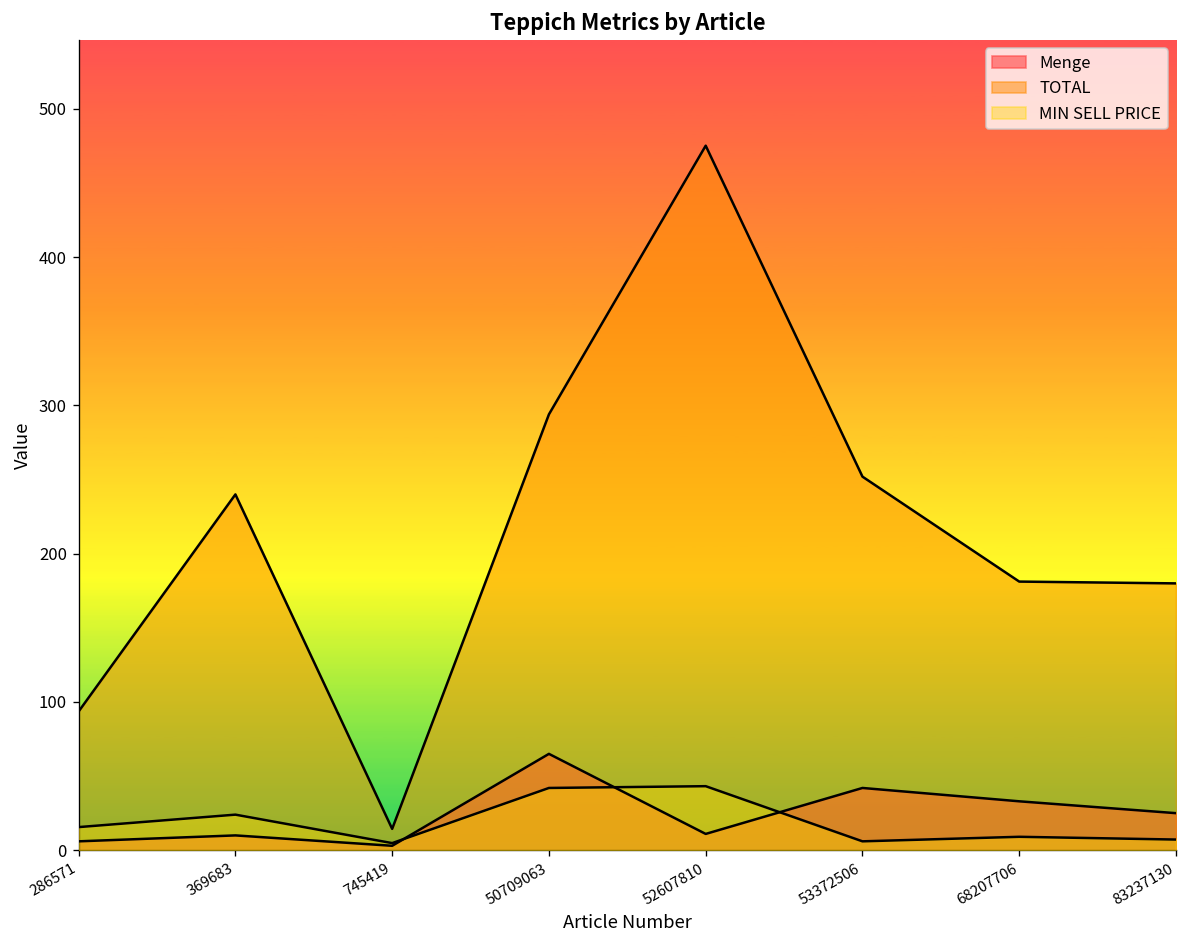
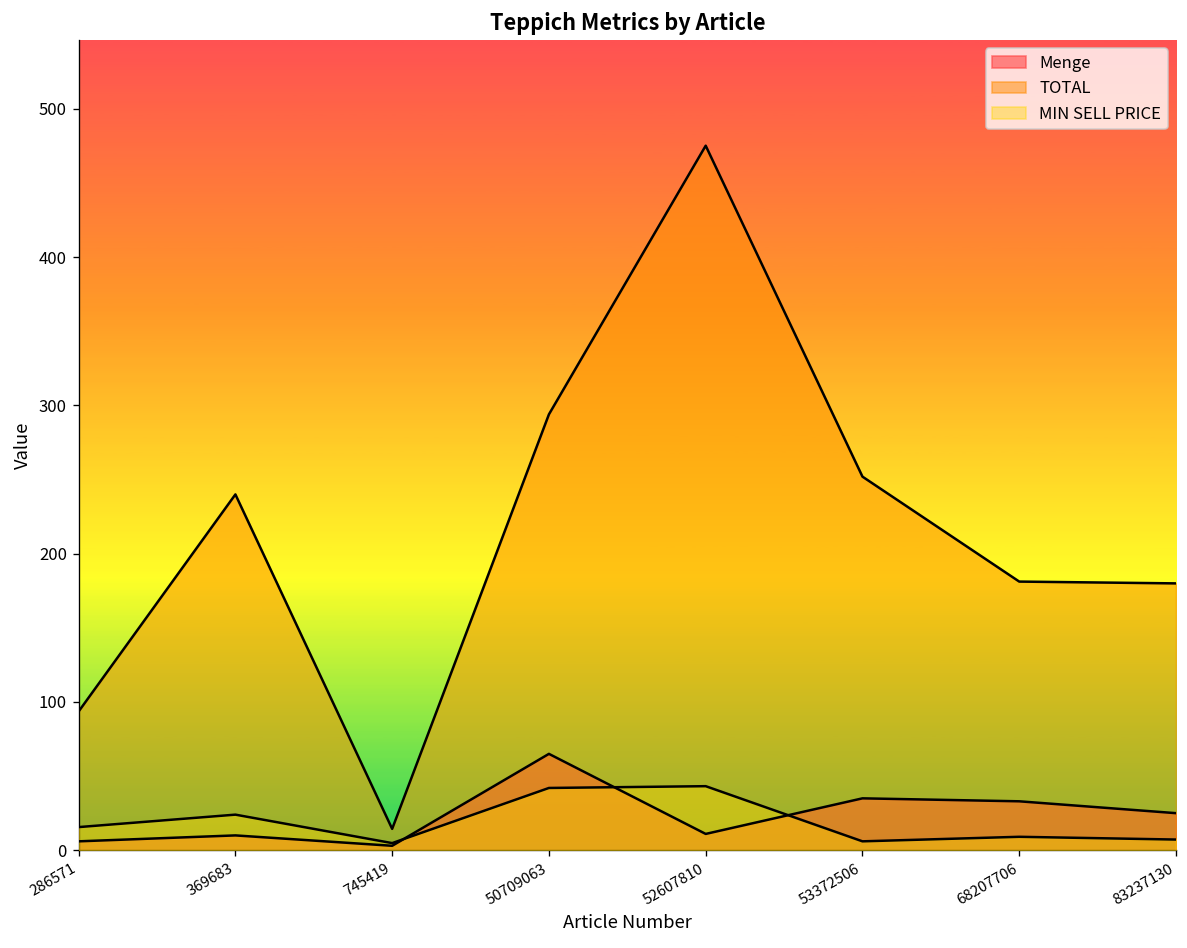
Menge, 53372506: 42 -> 35
